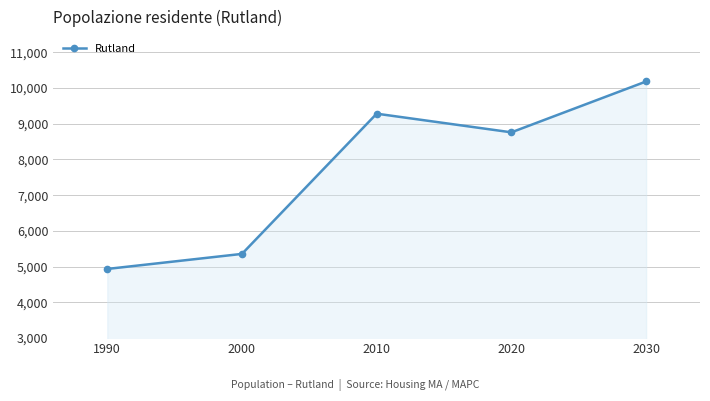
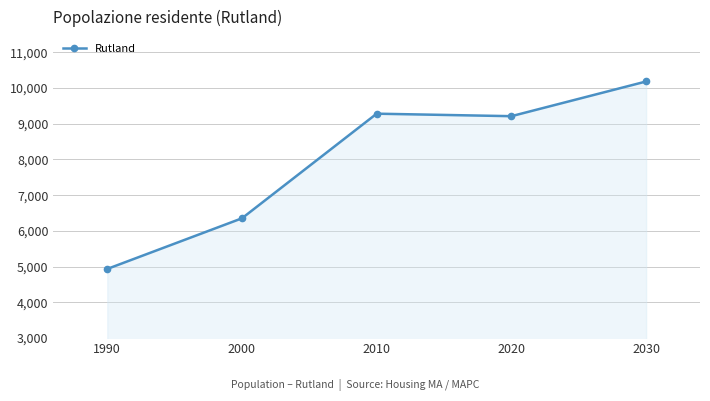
2000: 5,400 -> 6,400
2020: 8,800 -> 9,200
